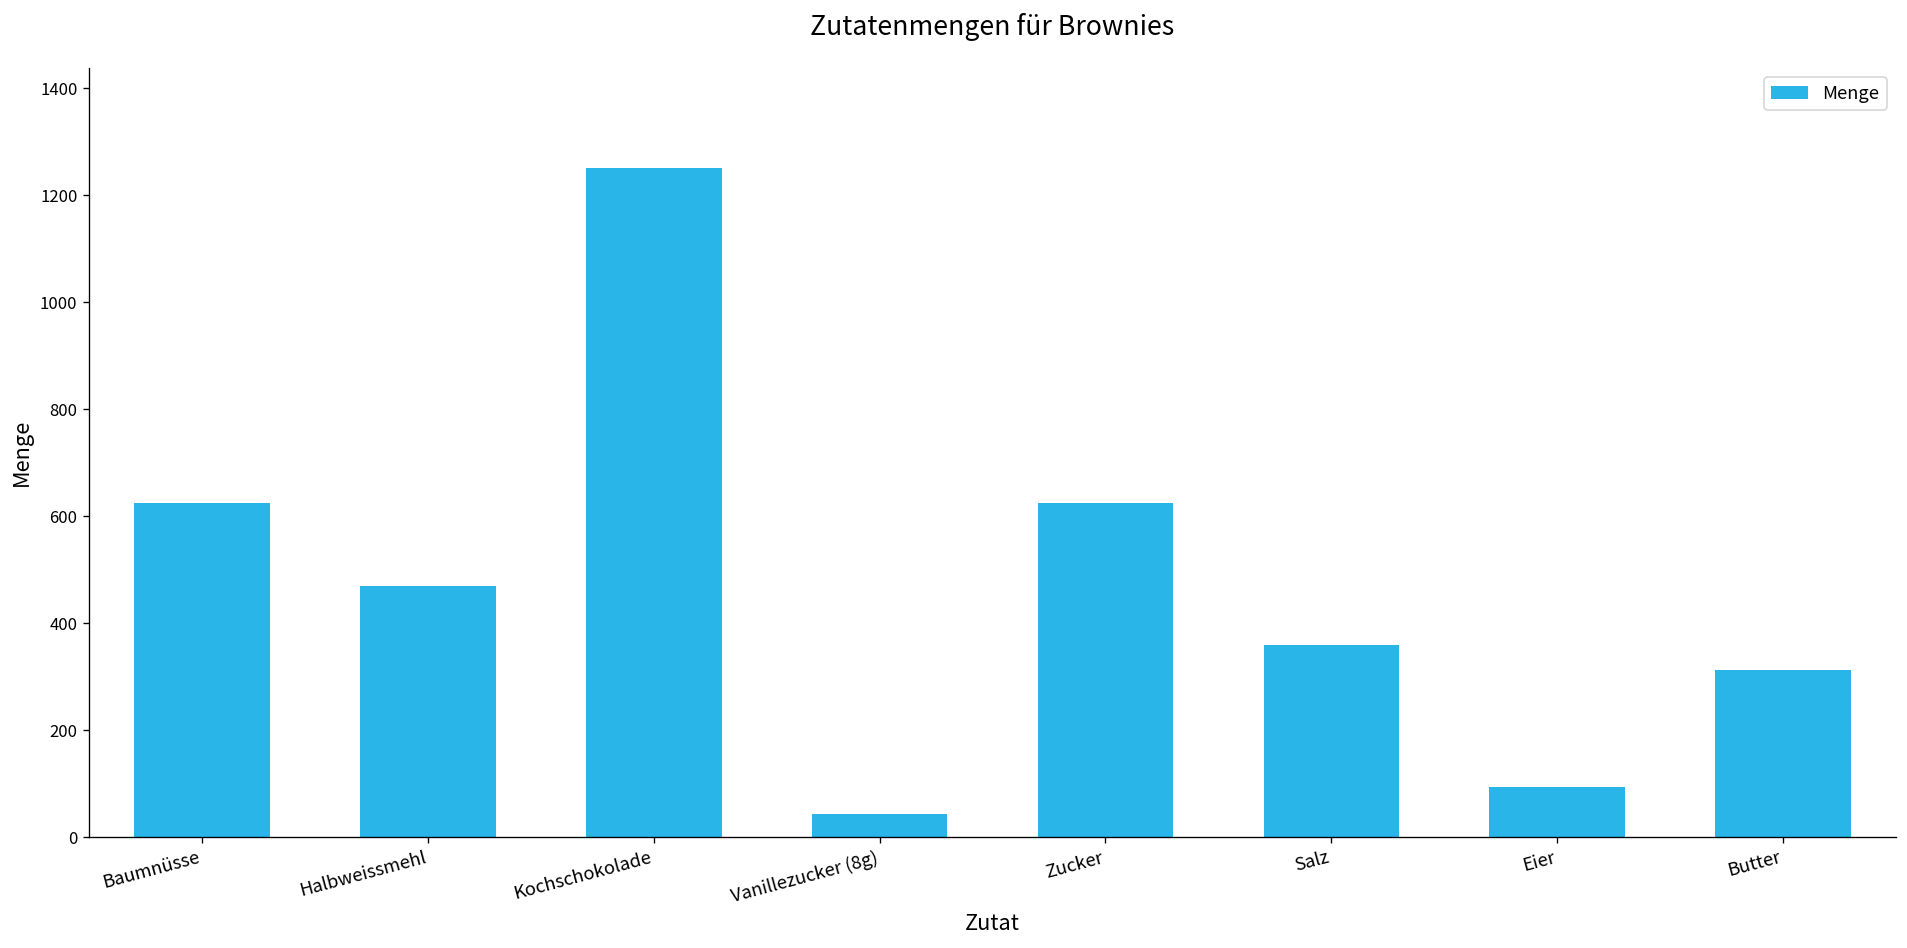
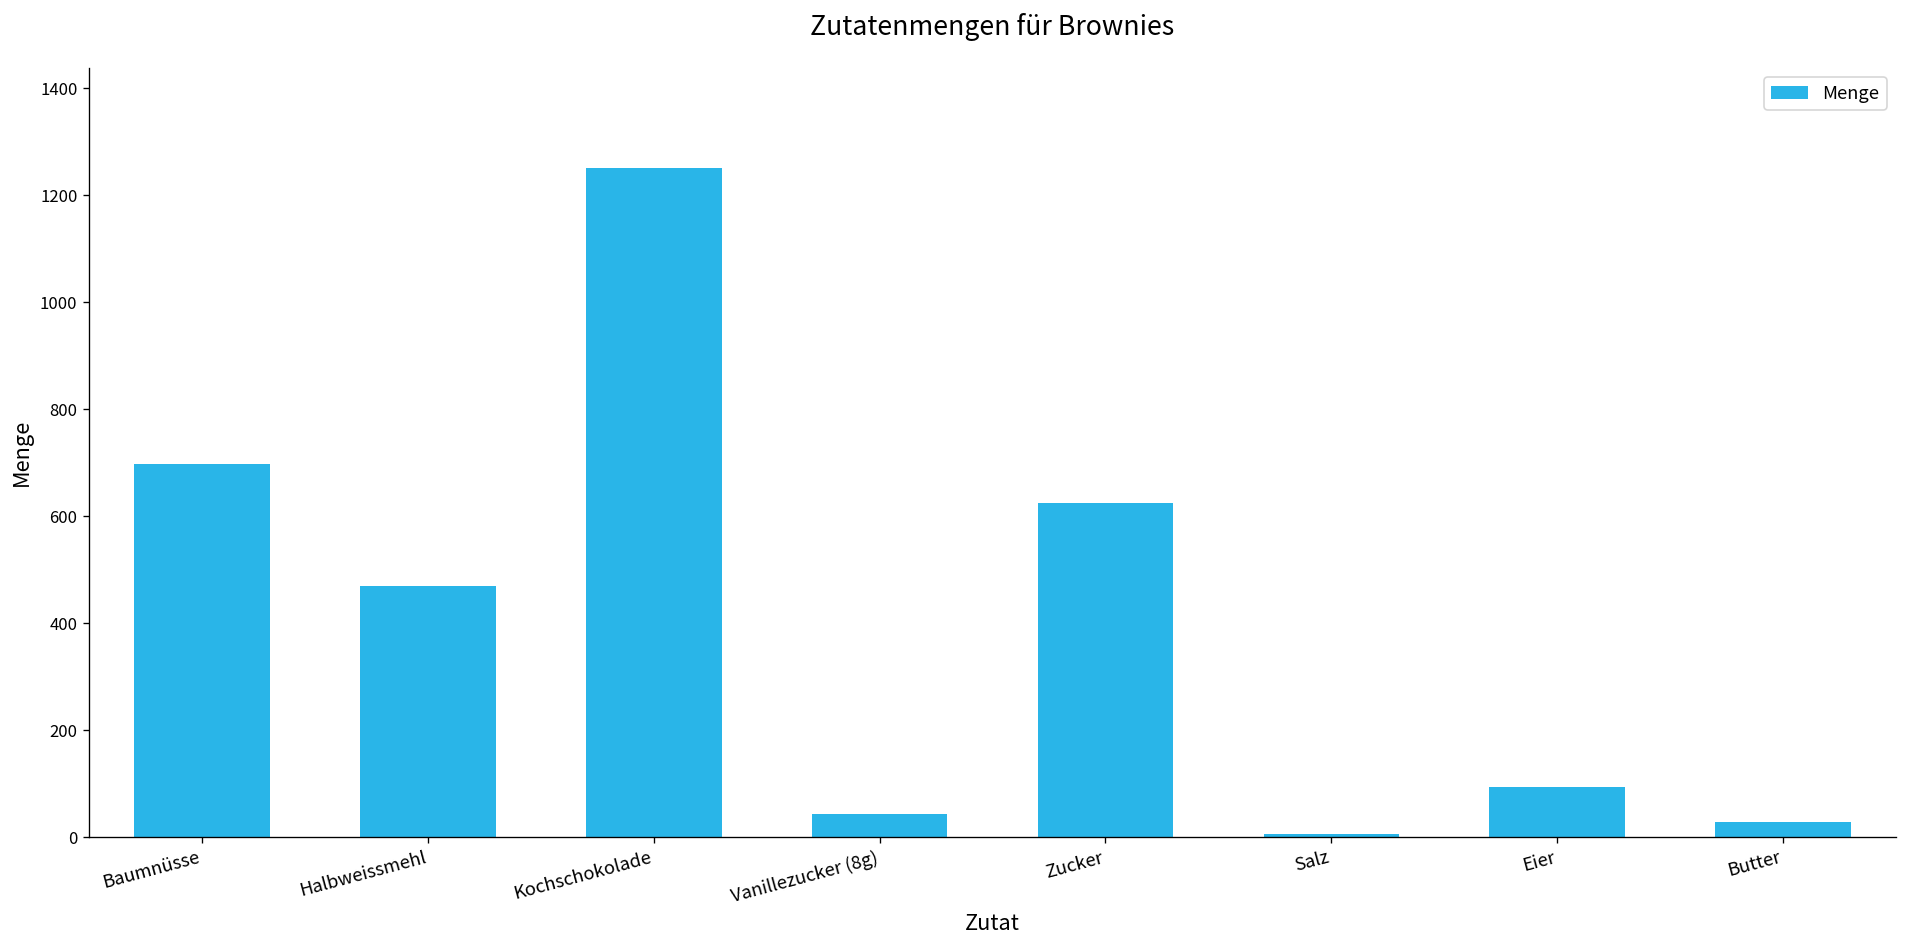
Baumnüsse: 630 -> 700
Salz: 360 -> 10
Butter: 310 -> 30
